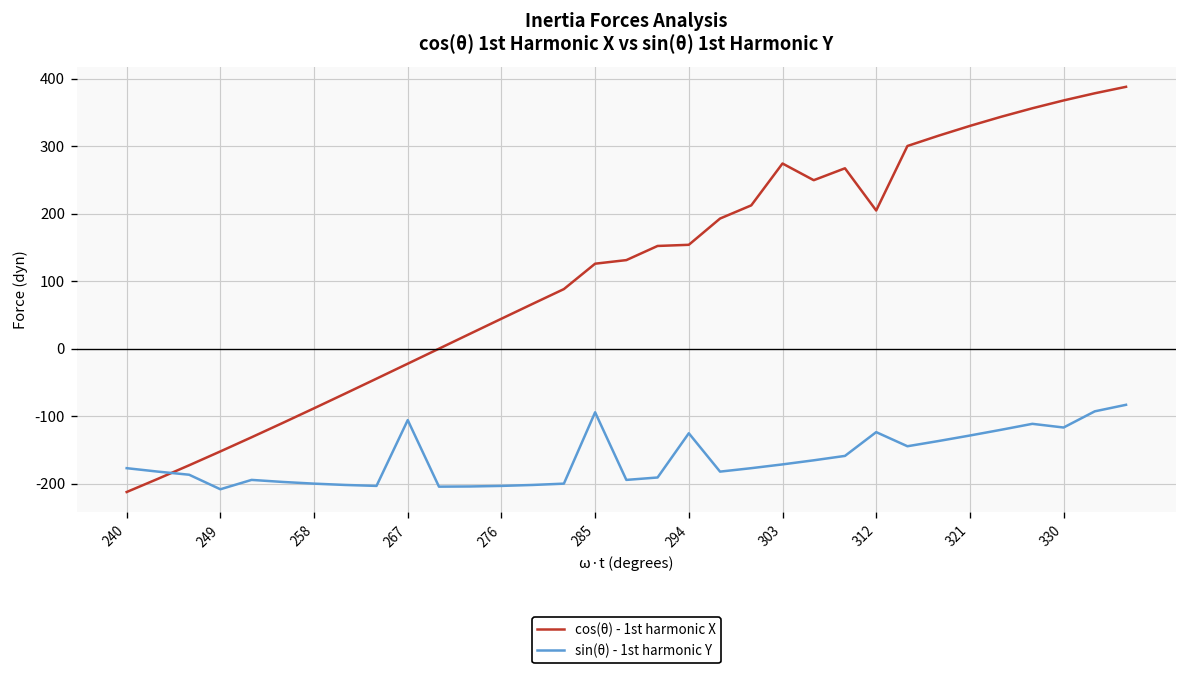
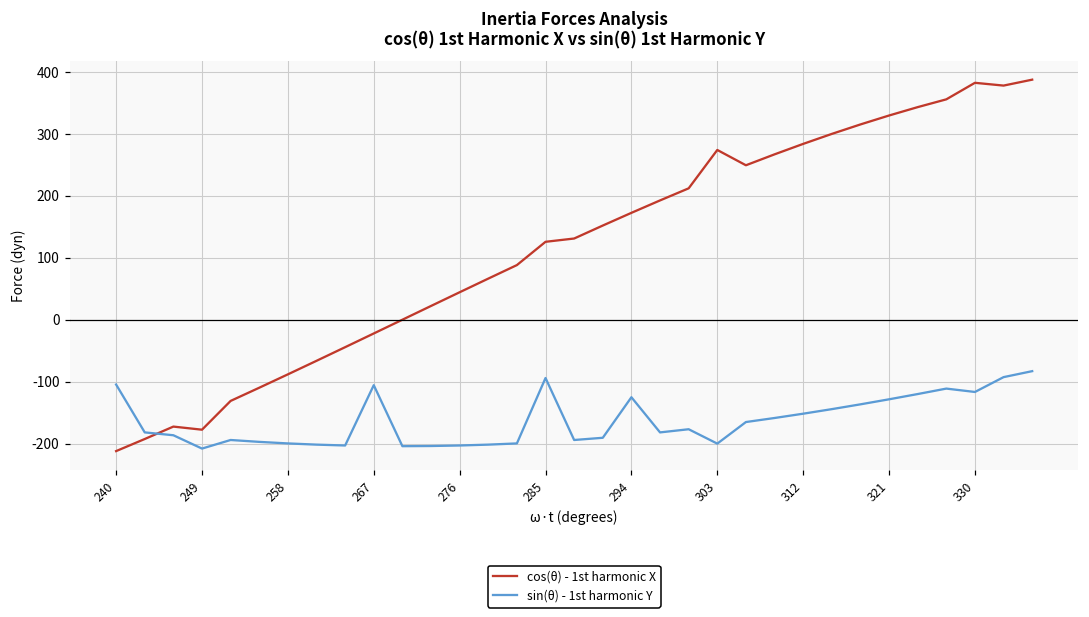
sin(θ) - 1st harmonic Y, 240: -180 -> -100
cos(θ) - 1st harmonic X, 249: -150 -> -180
cos(θ) - 1st harmonic X, 294: 150 -> 170
sin(θ) - 1st harmonic Y, 303: -170 -> -200
cos(θ) - 1st harmonic X, 312: 200 -> 280
sin(θ) - 1st harmonic Y, 312: -120 -> -150
cos(θ) - 1st harmonic X, 330: 370 -> 380
